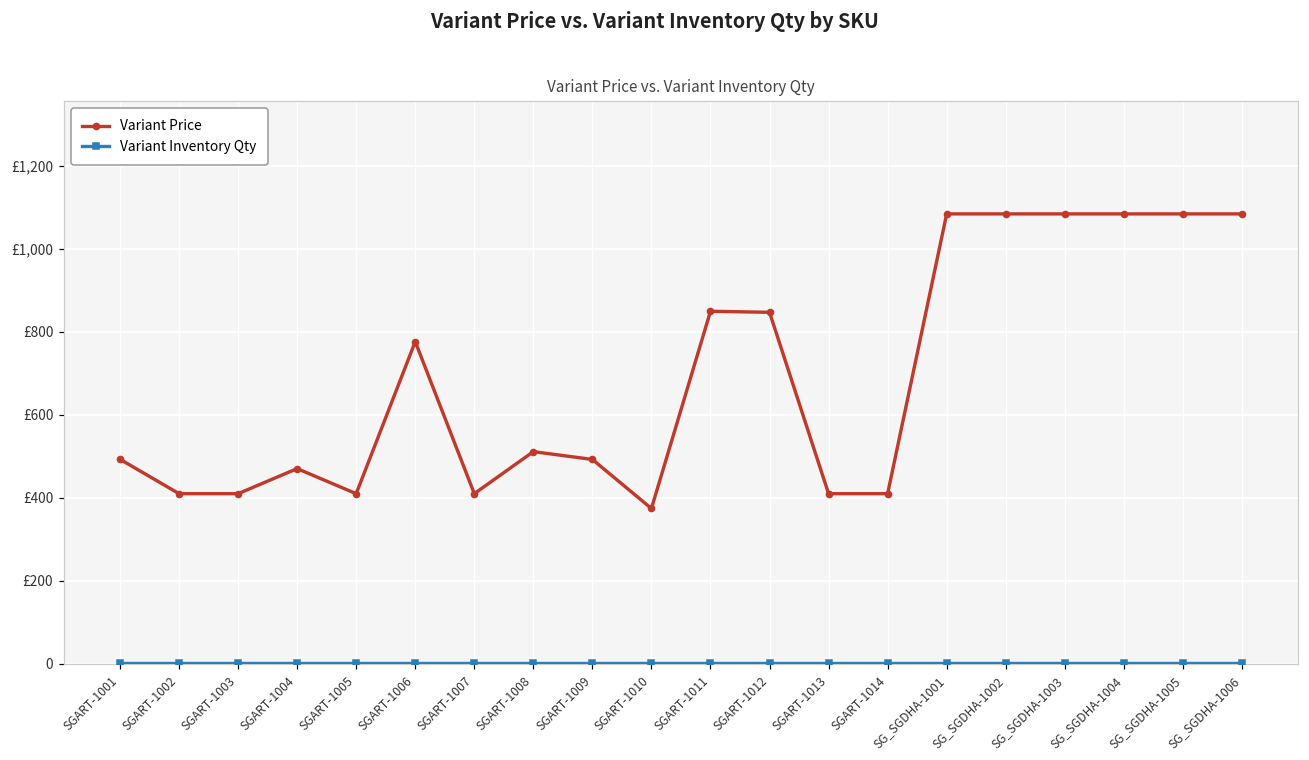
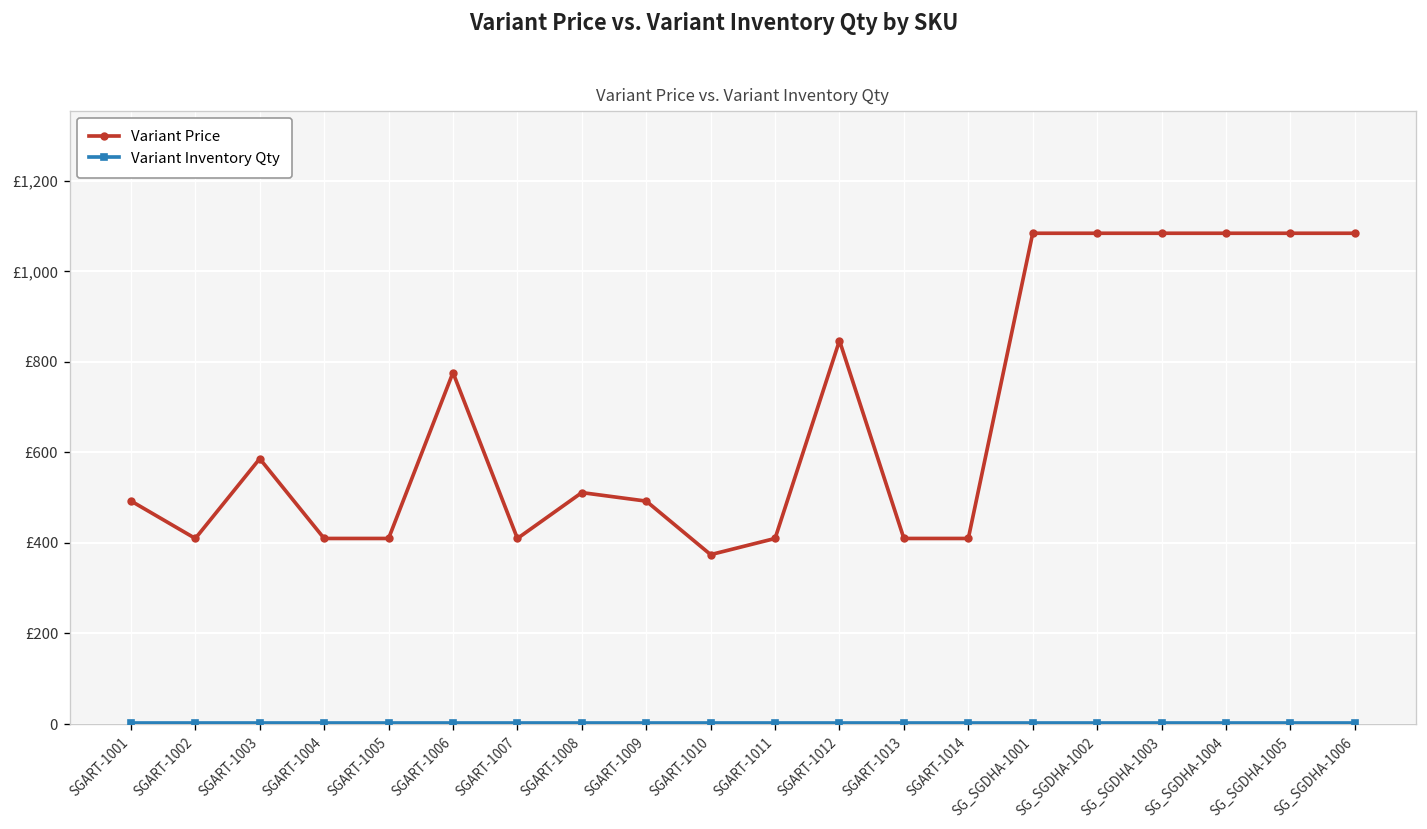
Variant Price, SGART-1003: £410 -> £590
Variant Price, SGART-1004: £470 -> £410
Variant Price, SGART-1011: £850 -> £410
